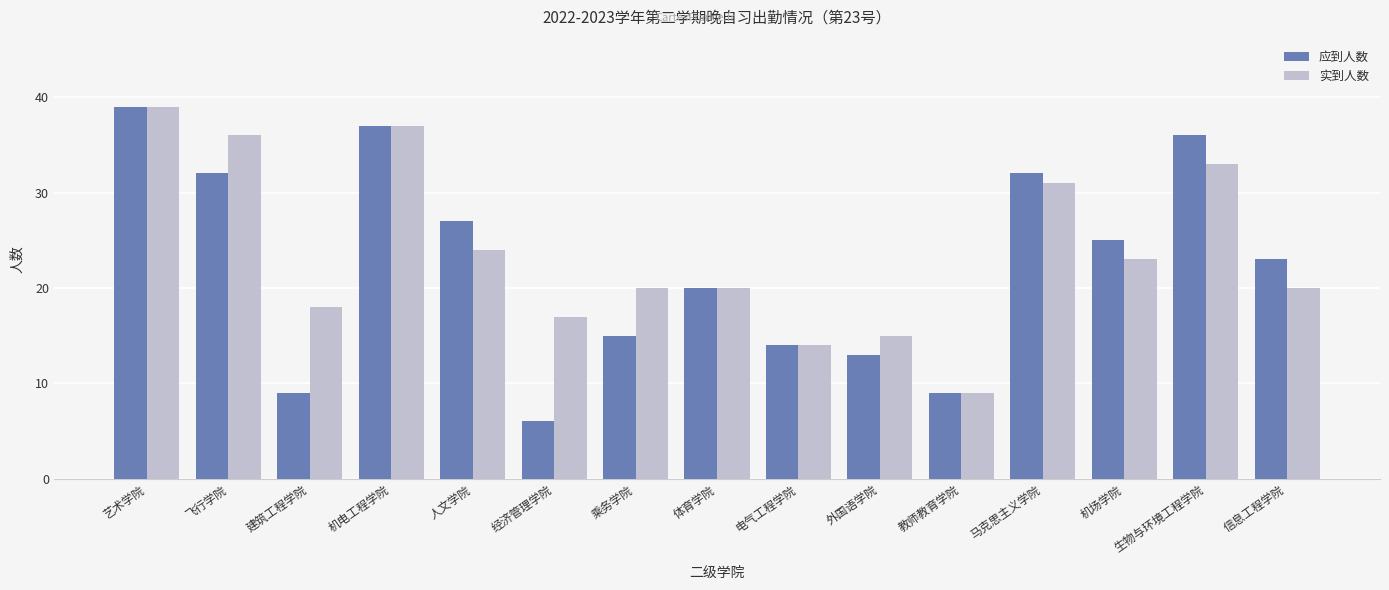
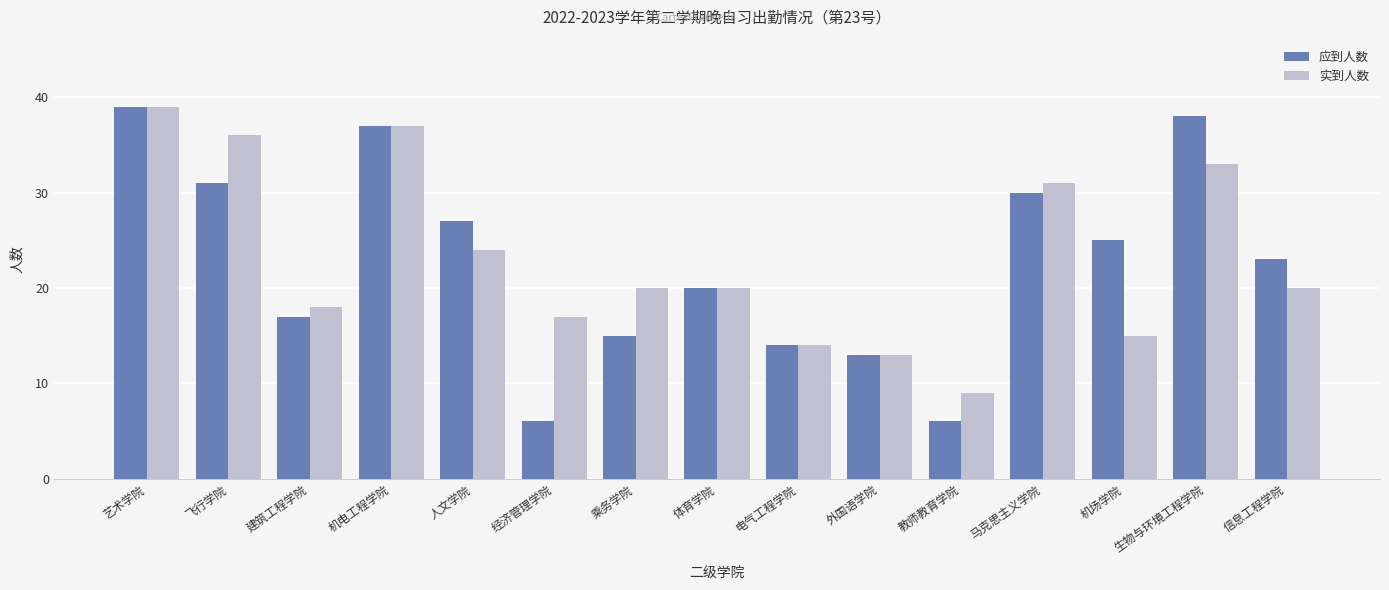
应到人数, 飞行学院: 32 -> 31
应到人数, 建筑工程学院: 9 -> 17
实到人数, 外国语学院: 15 -> 13
应到人数, 教师教育学院: 9 -> 6
应到人数, 马克思主义学院: 32 -> 30
实到人数, 机场学院: 23 -> 15
应到人数, 生物与环境工程学院: 36 -> 38
